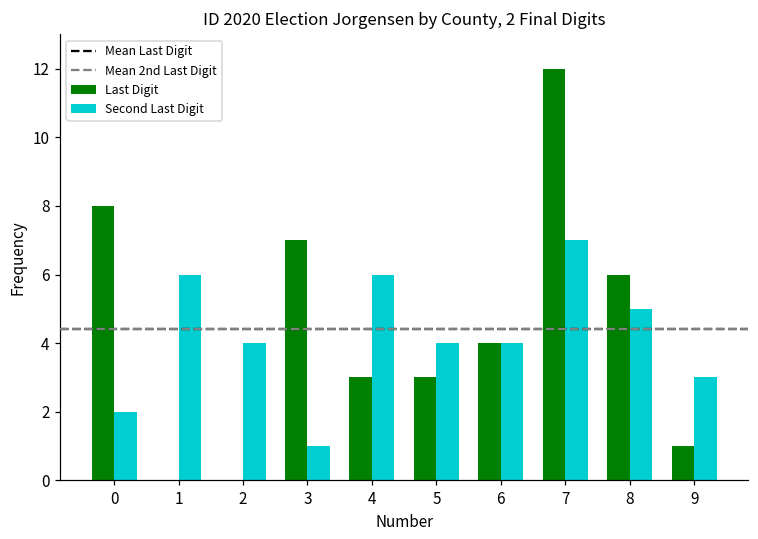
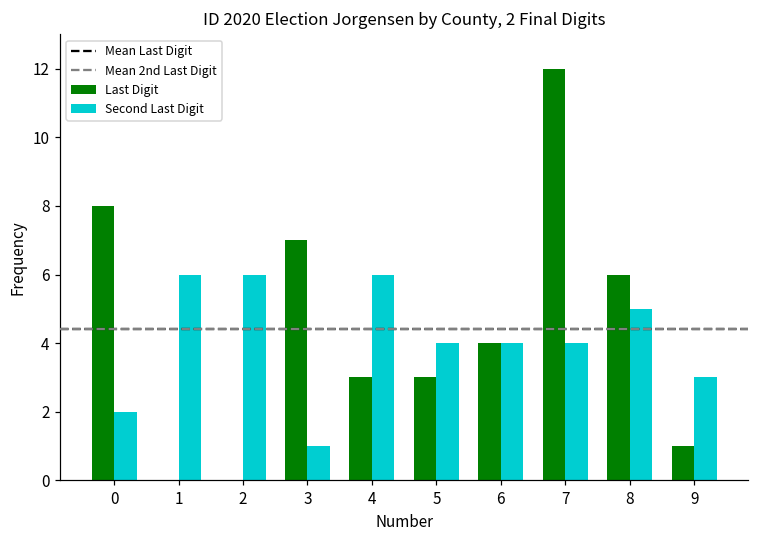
Second Last Digit, 2: 4 -> 6
Second Last Digit, 7: 7 -> 4
